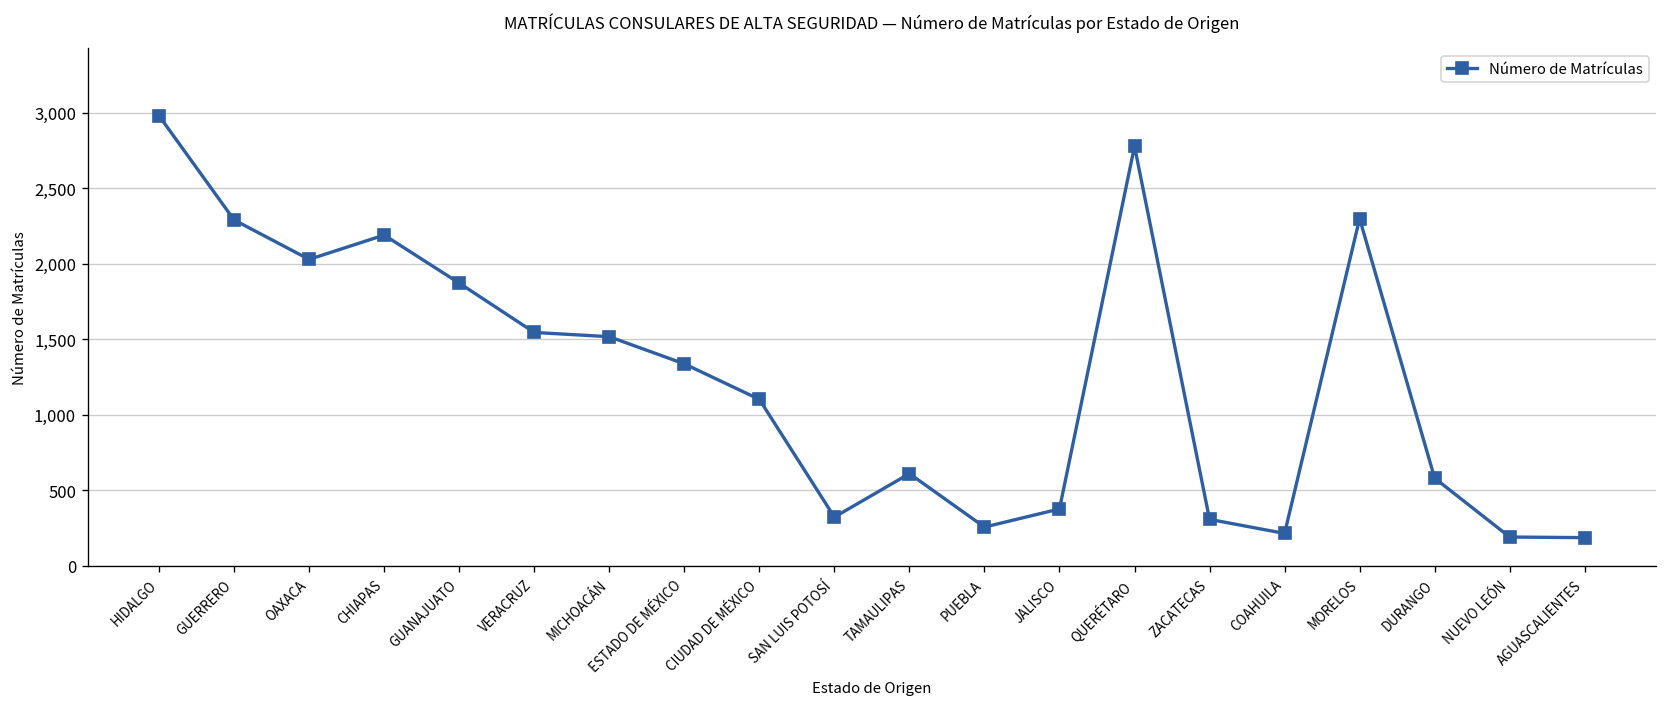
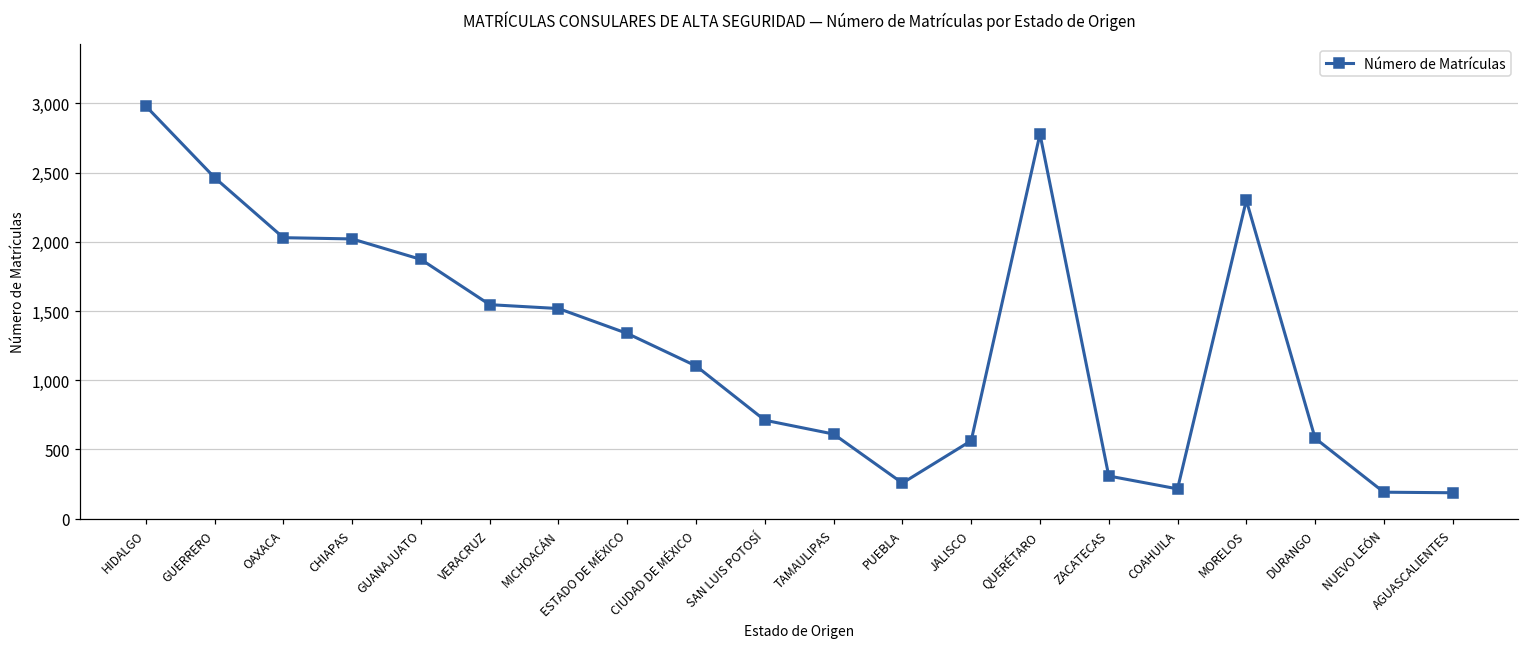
GUERRERO: 2,290 -> 2,460
CHIAPAS: 2,190 -> 2,020
SAN LUIS POTOSÍ: 320 -> 710
JALISCO: 380 -> 560
